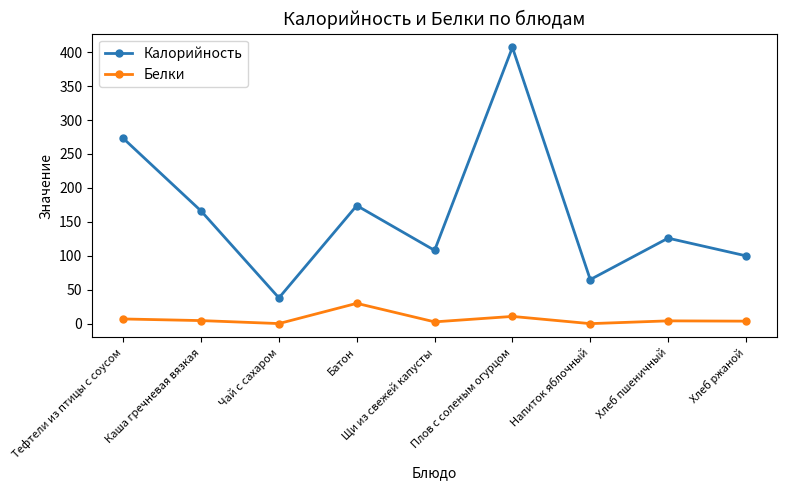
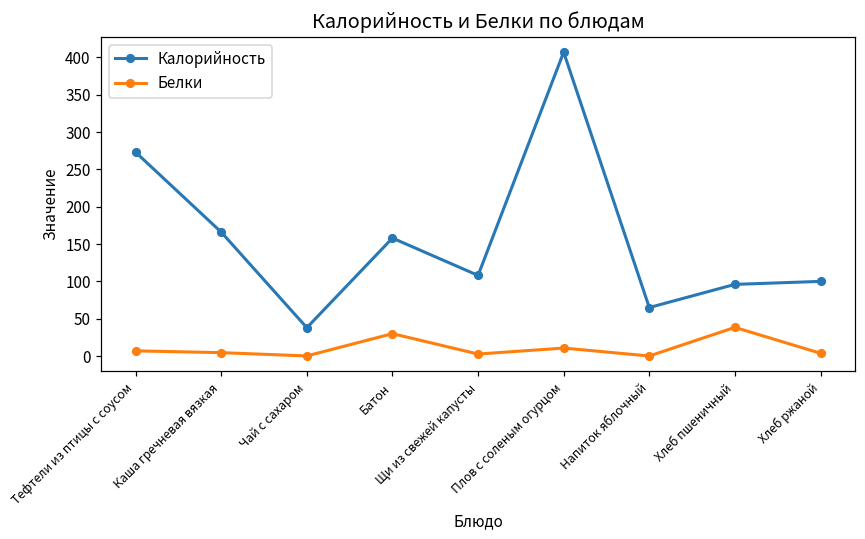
Калорийность, Батон: 170 -> 160
Калорийность, Хлеб пшеничный: 130 -> 100
Белки, Хлеб пшеничный: 0 -> 40
